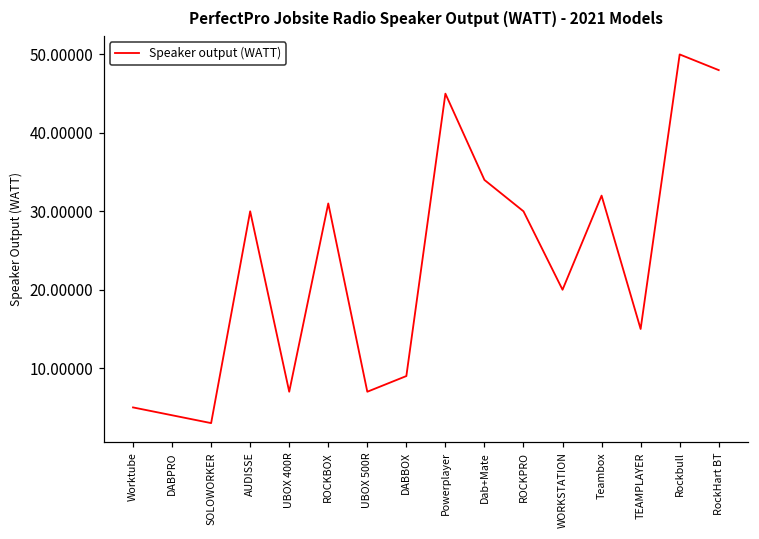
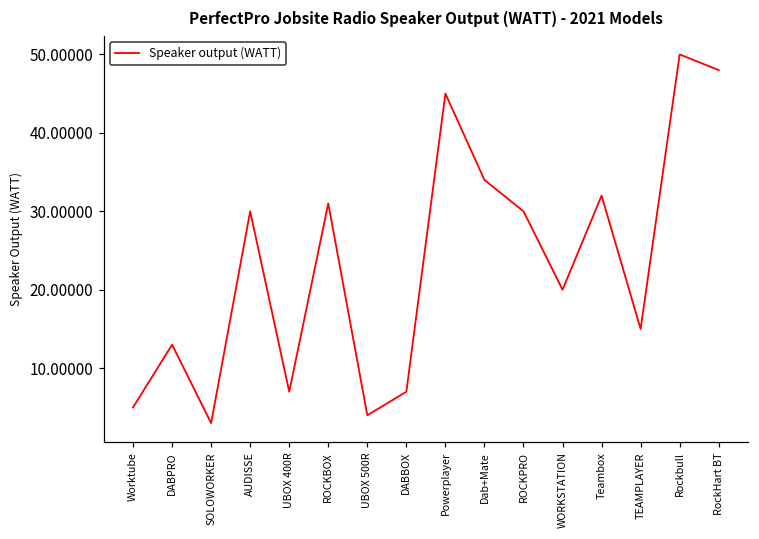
DABPRO: 4 -> 13
UBOX 500R: 7 -> 4
DABBOX: 9 -> 7
